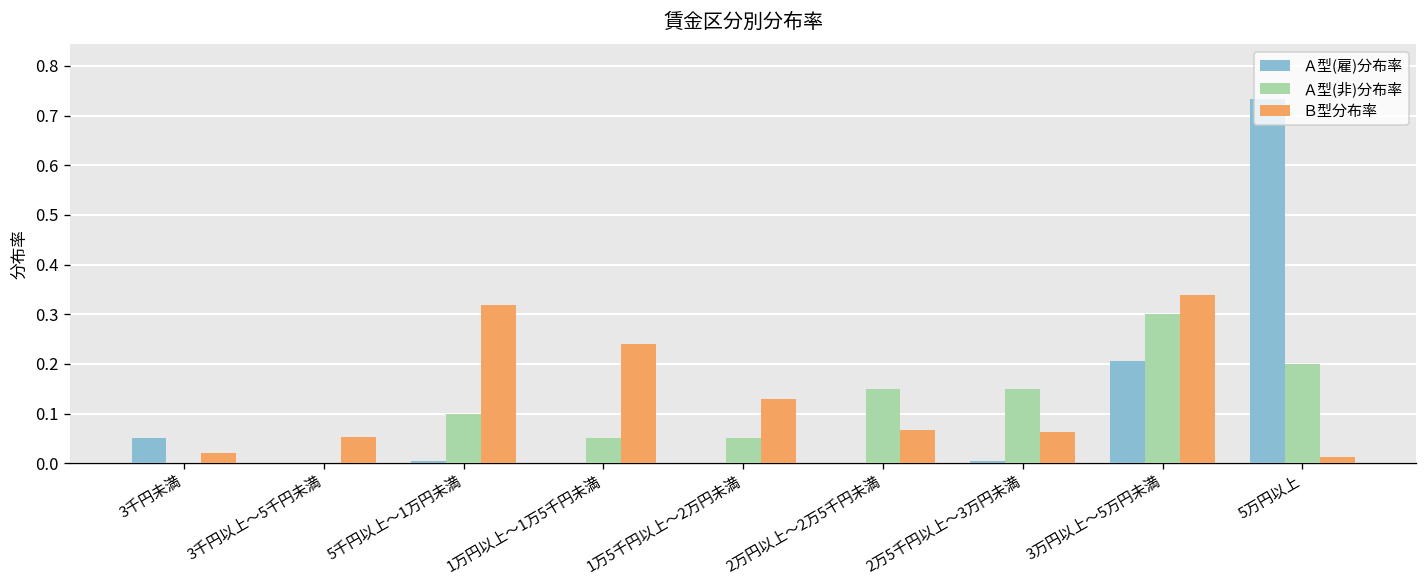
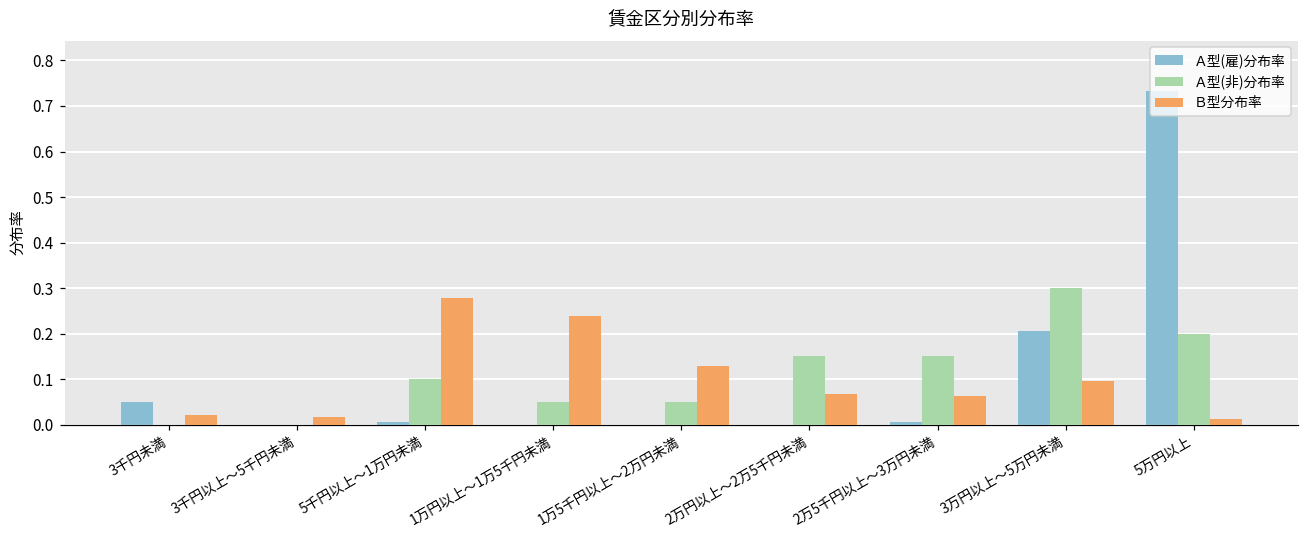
Ｂ型分布率, 3千円以上～5千円未満: 0.05 -> 0.02
Ｂ型分布率, 5千円以上～1万円未満: 0.32 -> 0.28
Ｂ型分布率, 3万円以上～5万円未満: 0.34 -> 0.10
